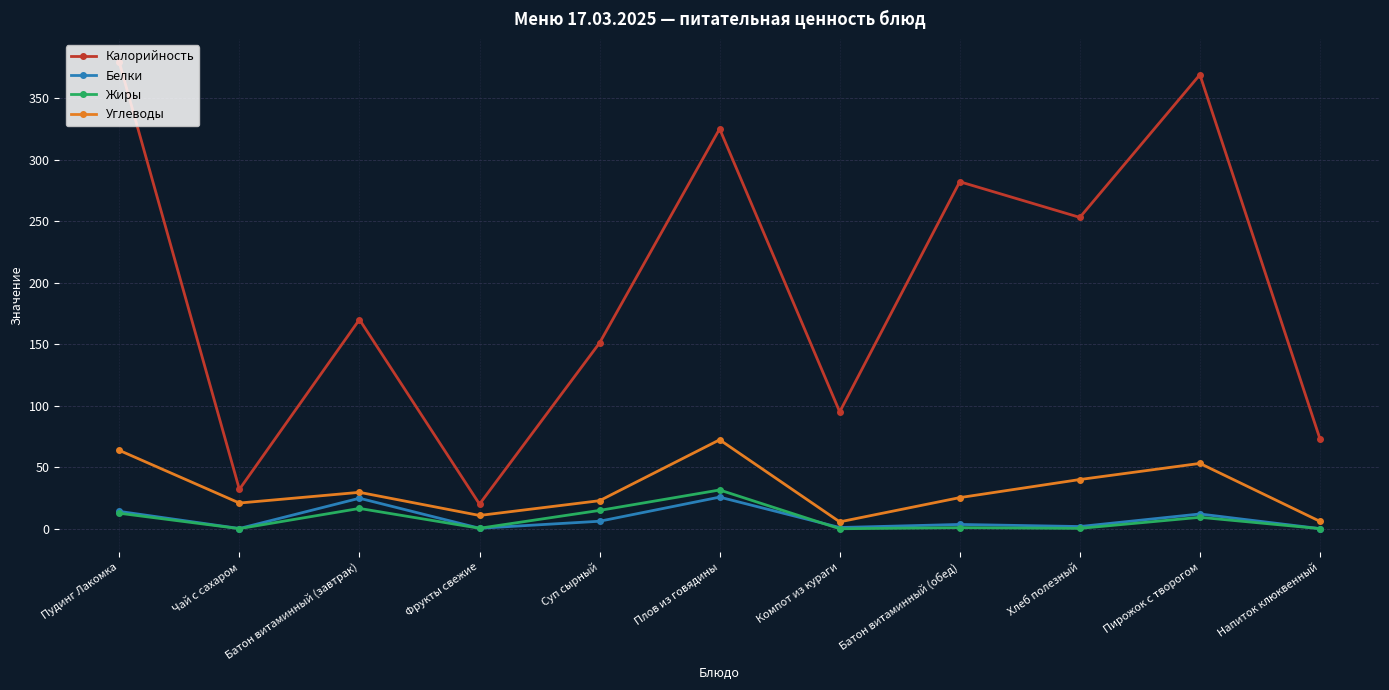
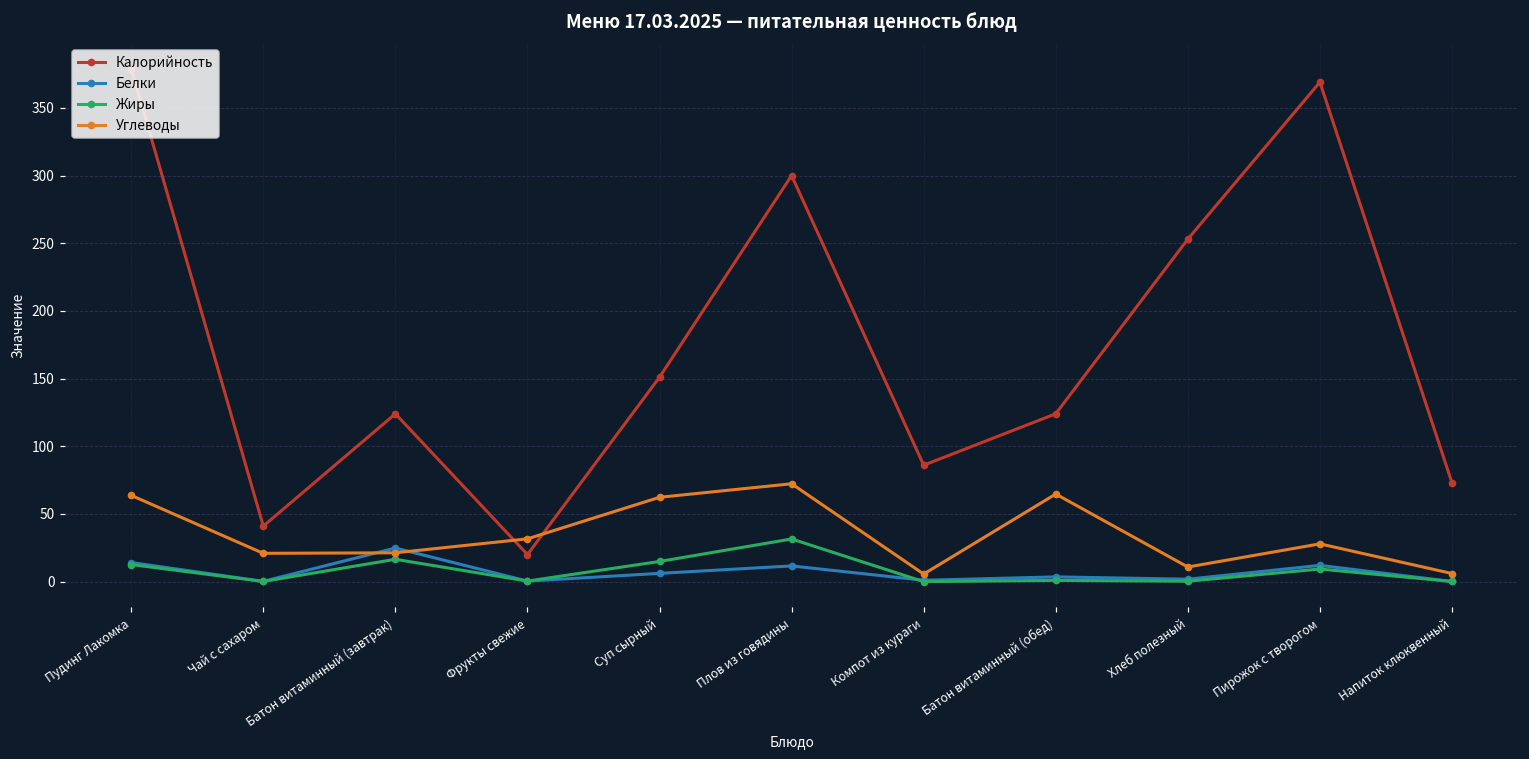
Калорийность, Чай с сахаром: 32 -> 41
Калорийность, Батон витаминный (завтрак): 170 -> 124
Углеводы, Батон витаминный (завтрак): 30 -> 21
Углеводы, Фрукты свежие: 11 -> 32
Углеводы, Суп сырный: 23 -> 62
Калорийность, Плов из говядины: 325 -> 300
Белки, Плов из говядины: 26 -> 12
Калорийность, Компот из кураги: 95 -> 86
Калорийность, Батон витаминный (обед): 282 -> 124
Углеводы, Батон витаминный (обед): 25 -> 65
Углеводы, Хлеб полезный: 40 -> 11
Углеводы, Пирожок с творогом: 53 -> 28
